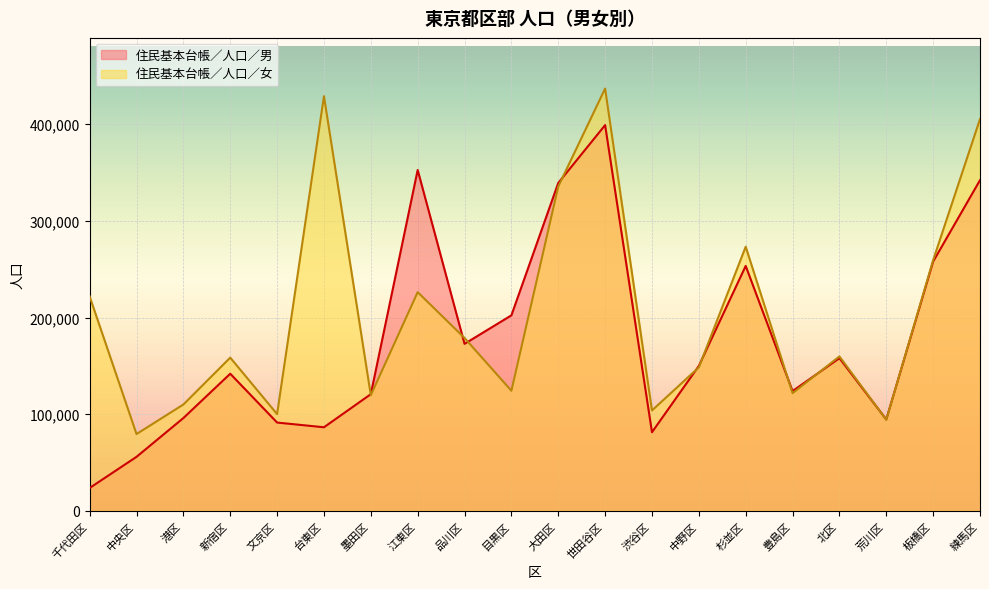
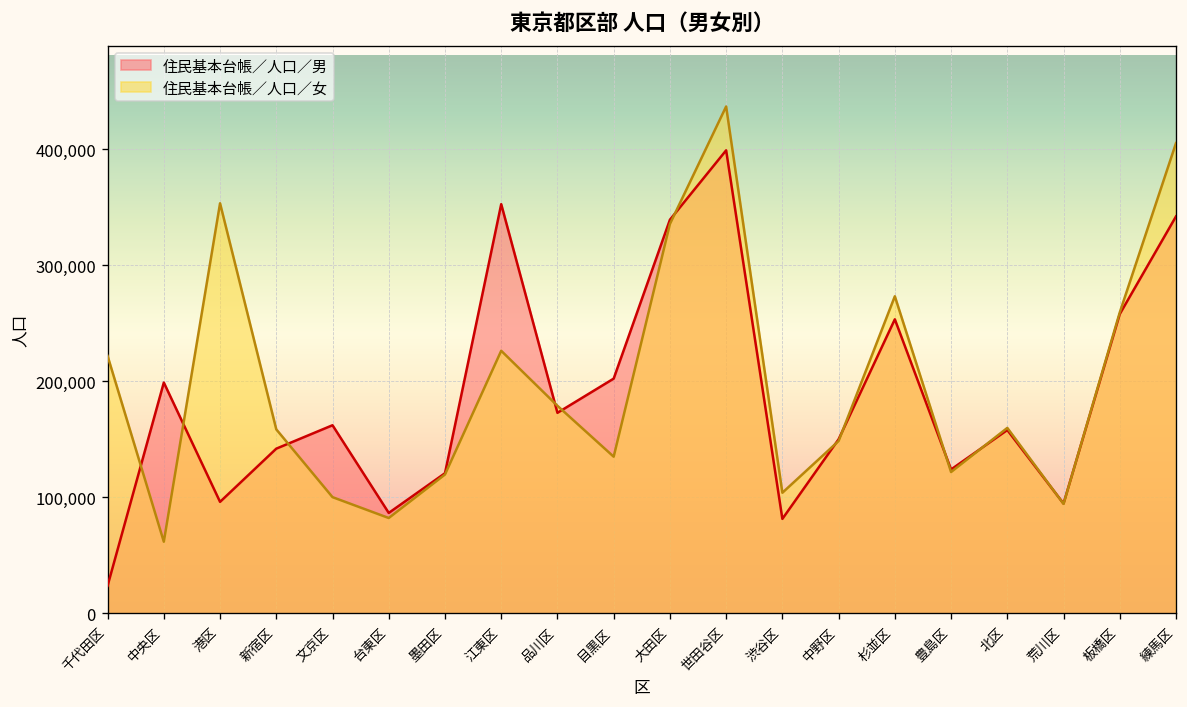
住民基本台帳／人口／男, 中央区: 60,000 -> 200,000
住民基本台帳／人口／女, 中央区: 80,000 -> 60,000
住民基本台帳／人口／女, 港区: 110,000 -> 350,000
住民基本台帳／人口／男, 文京区: 90,000 -> 160,000
住民基本台帳／人口／女, 台東区: 430,000 -> 80,000
住民基本台帳／人口／女, 目黒区: 120,000 -> 130,000
